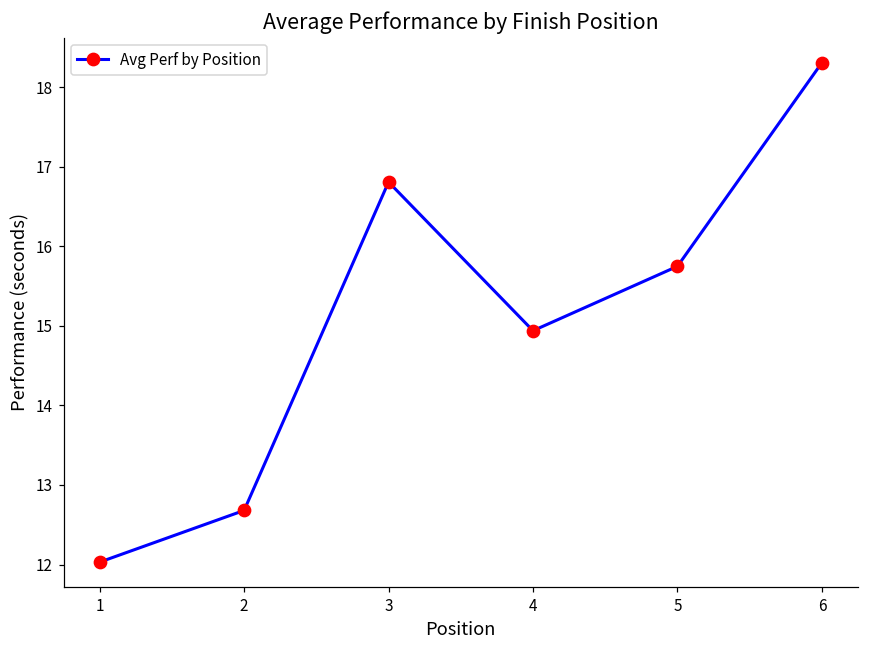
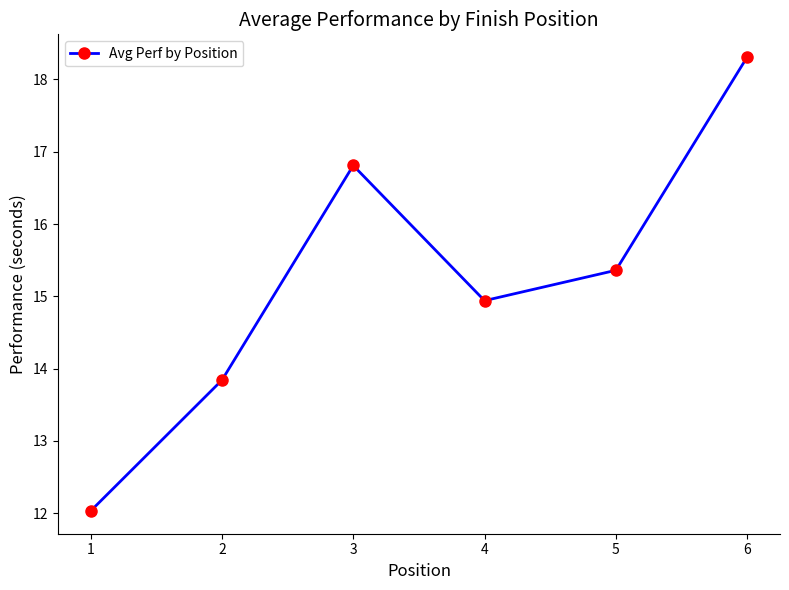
2: 12.7 -> 13.8
5: 15.8 -> 15.4
